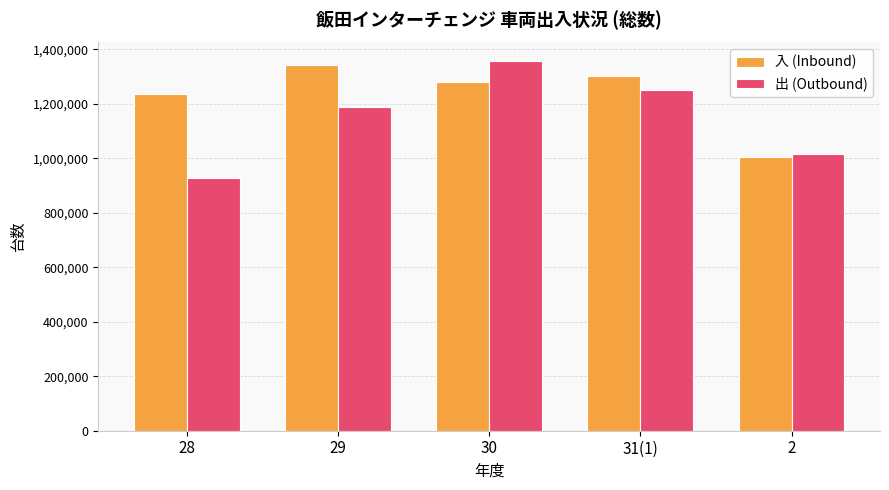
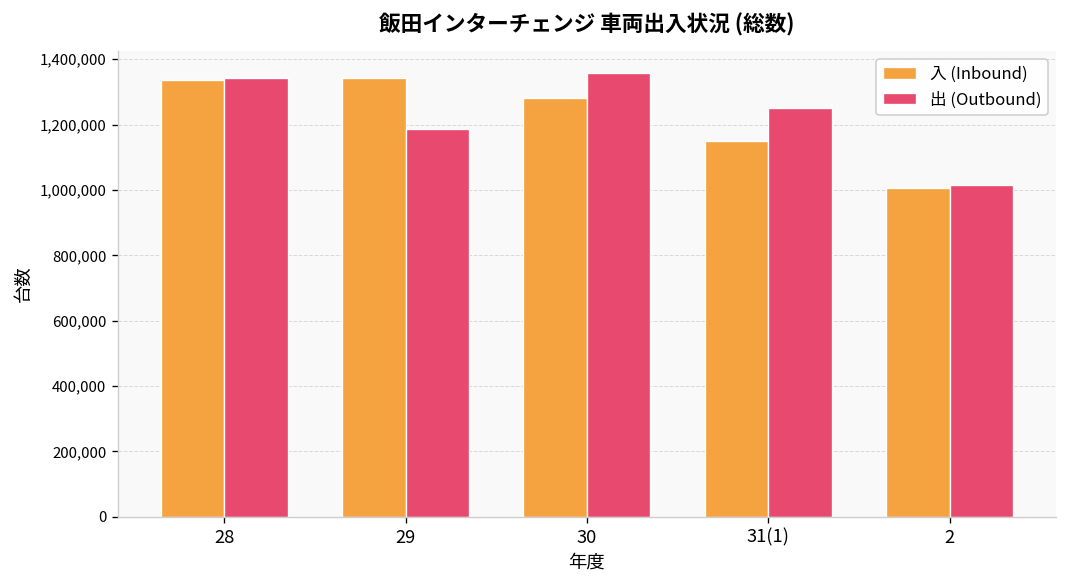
入 (Inbound), 28: 1,230,000 -> 1,340,000
出 (Outbound), 28: 930,000 -> 1,340,000
入 (Inbound), 31(1): 1,300,000 -> 1,150,000
